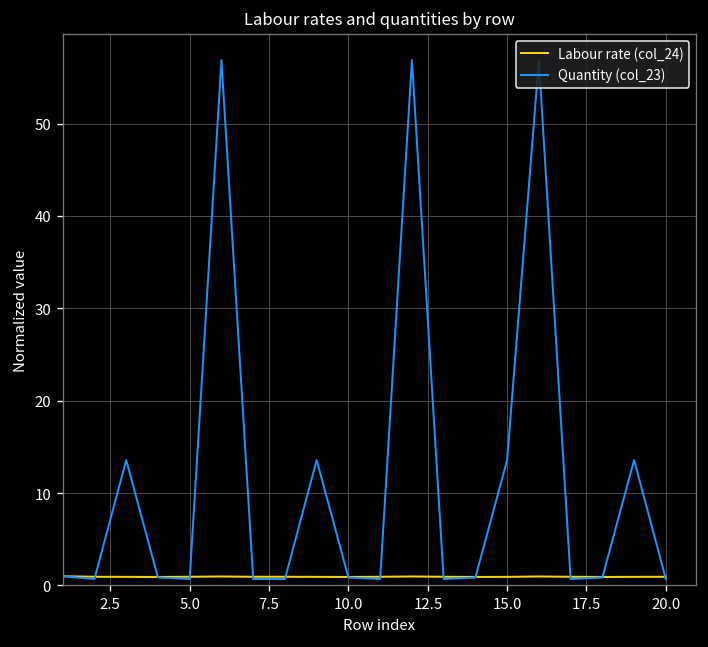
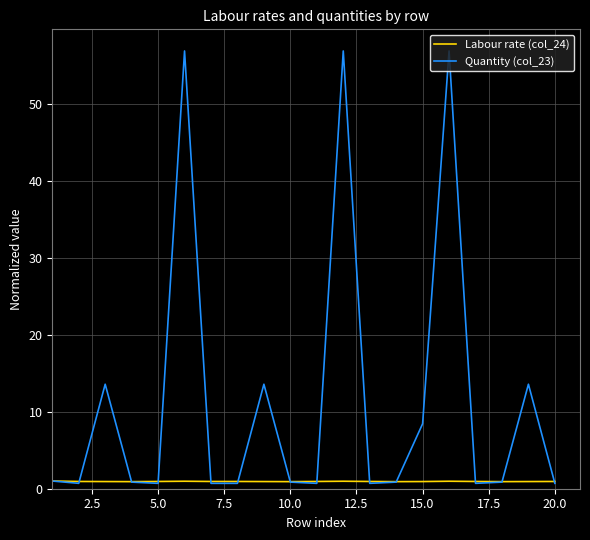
Quantity (col_23), 15.0: 14 -> 8
